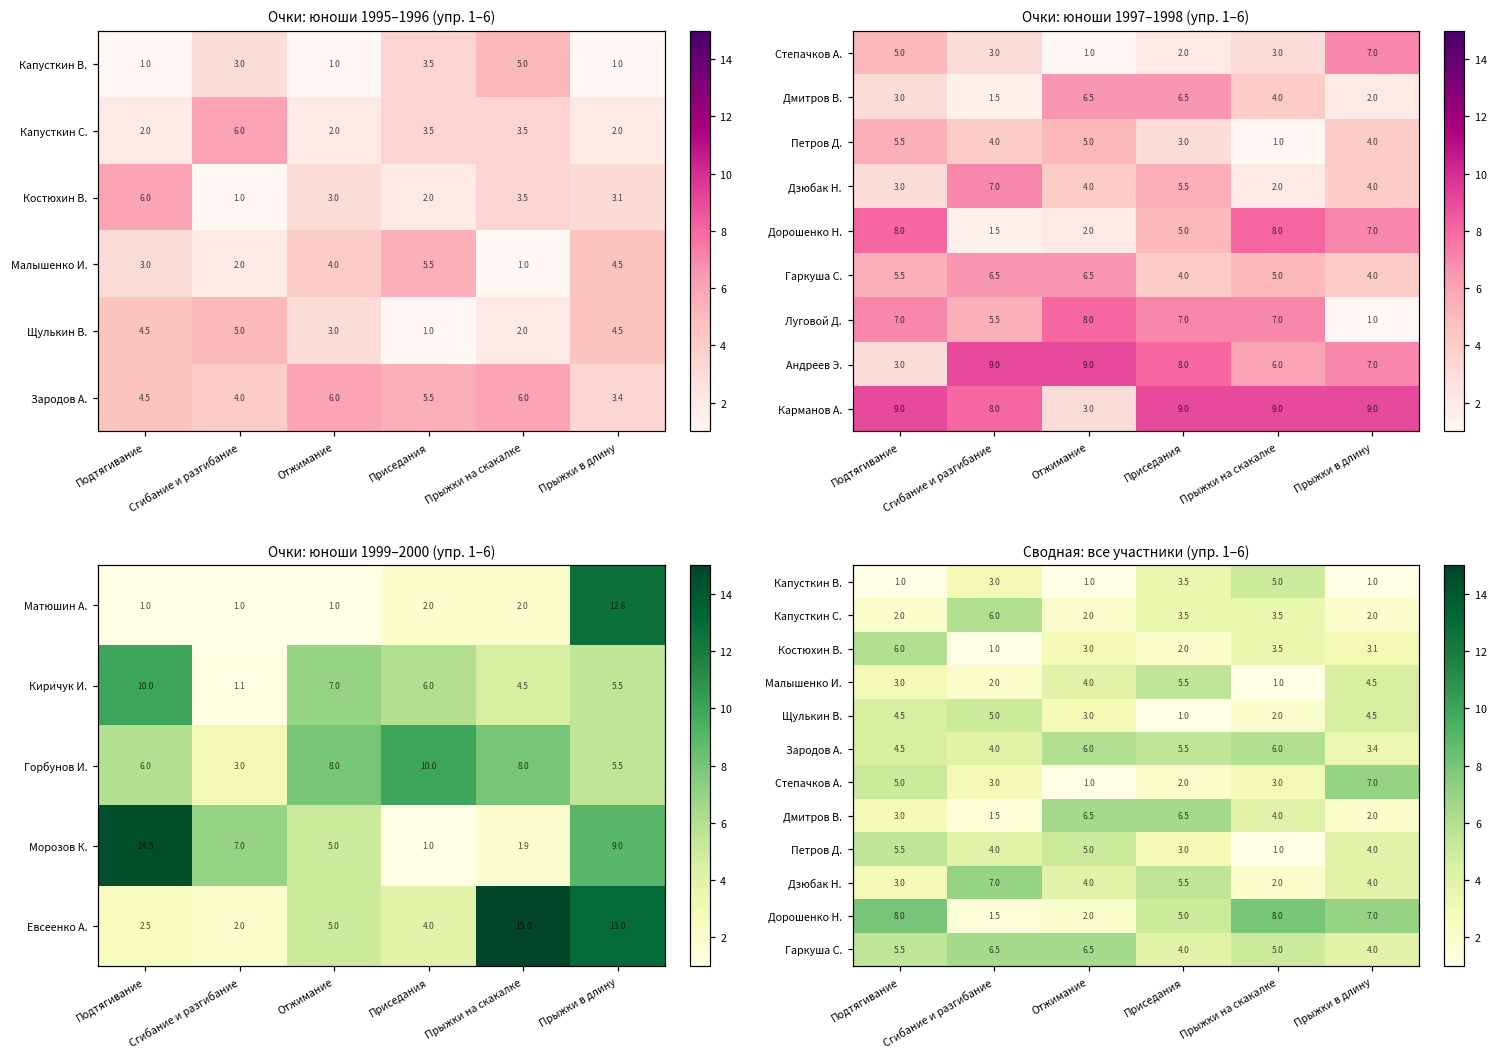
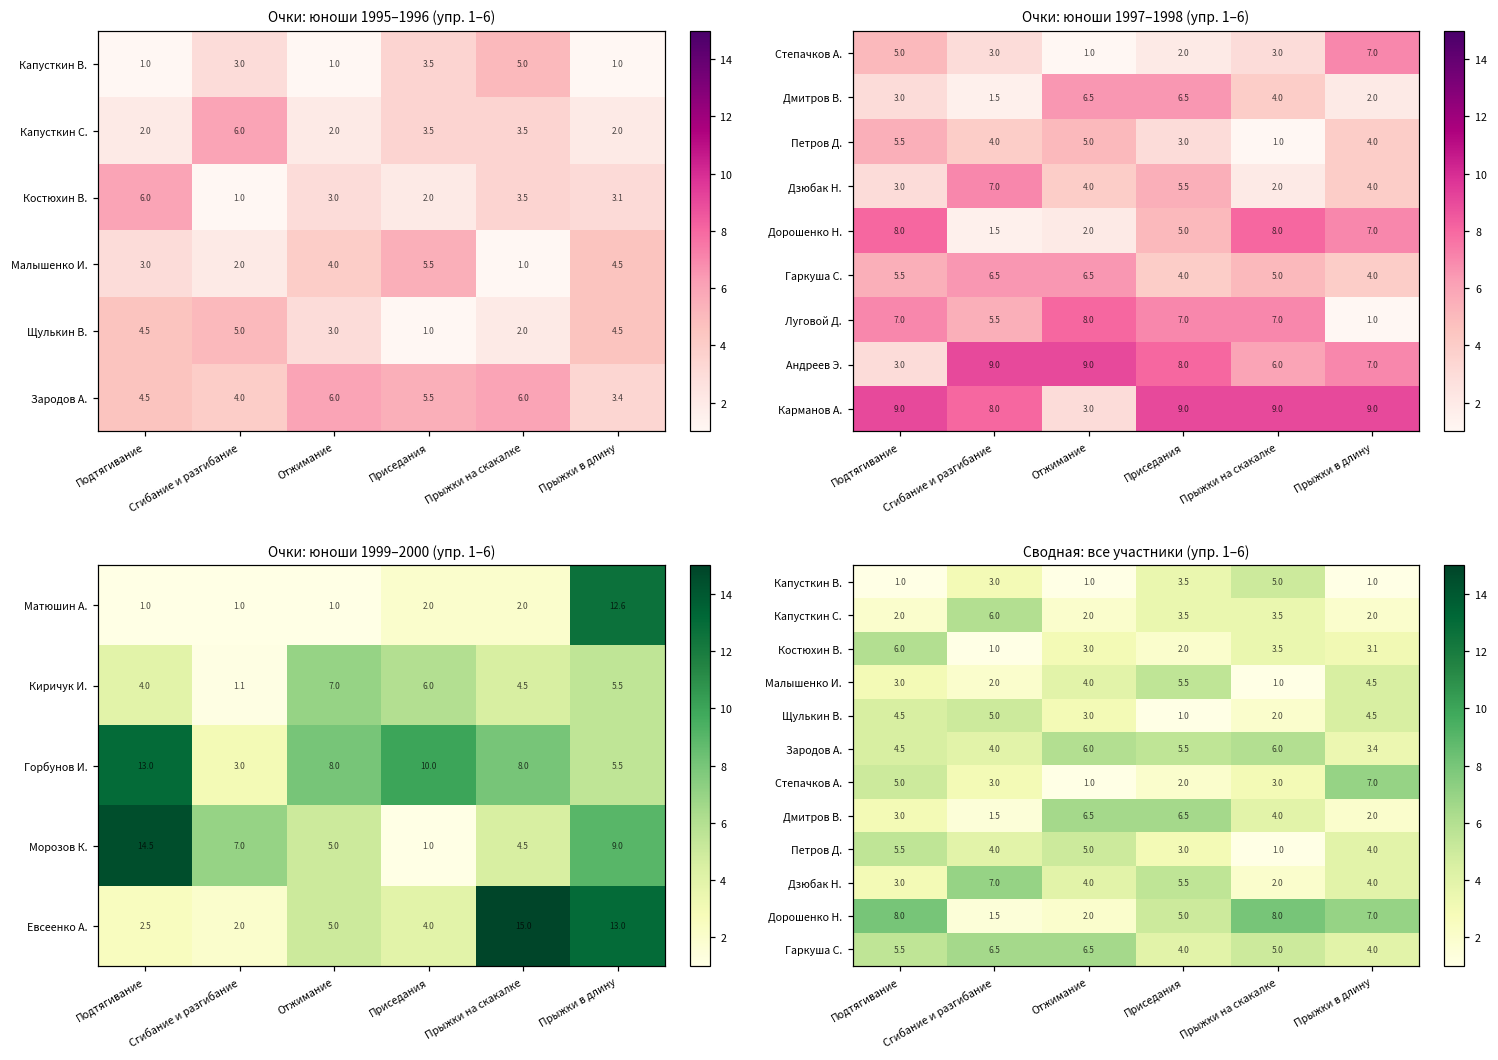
Очки: юноши 1999–2000 (упр. 1–6), Киричук И., Подтягивание: 10.0 -> 4.0
Очки: юноши 1999–2000 (упр. 1–6), Горбунов И., Подтягивание: 6.0 -> 13.0
Очки: юноши 1999–2000 (упр. 1–6), Морозов К., Прыжки на скакалке: 1.9 -> 4.5
